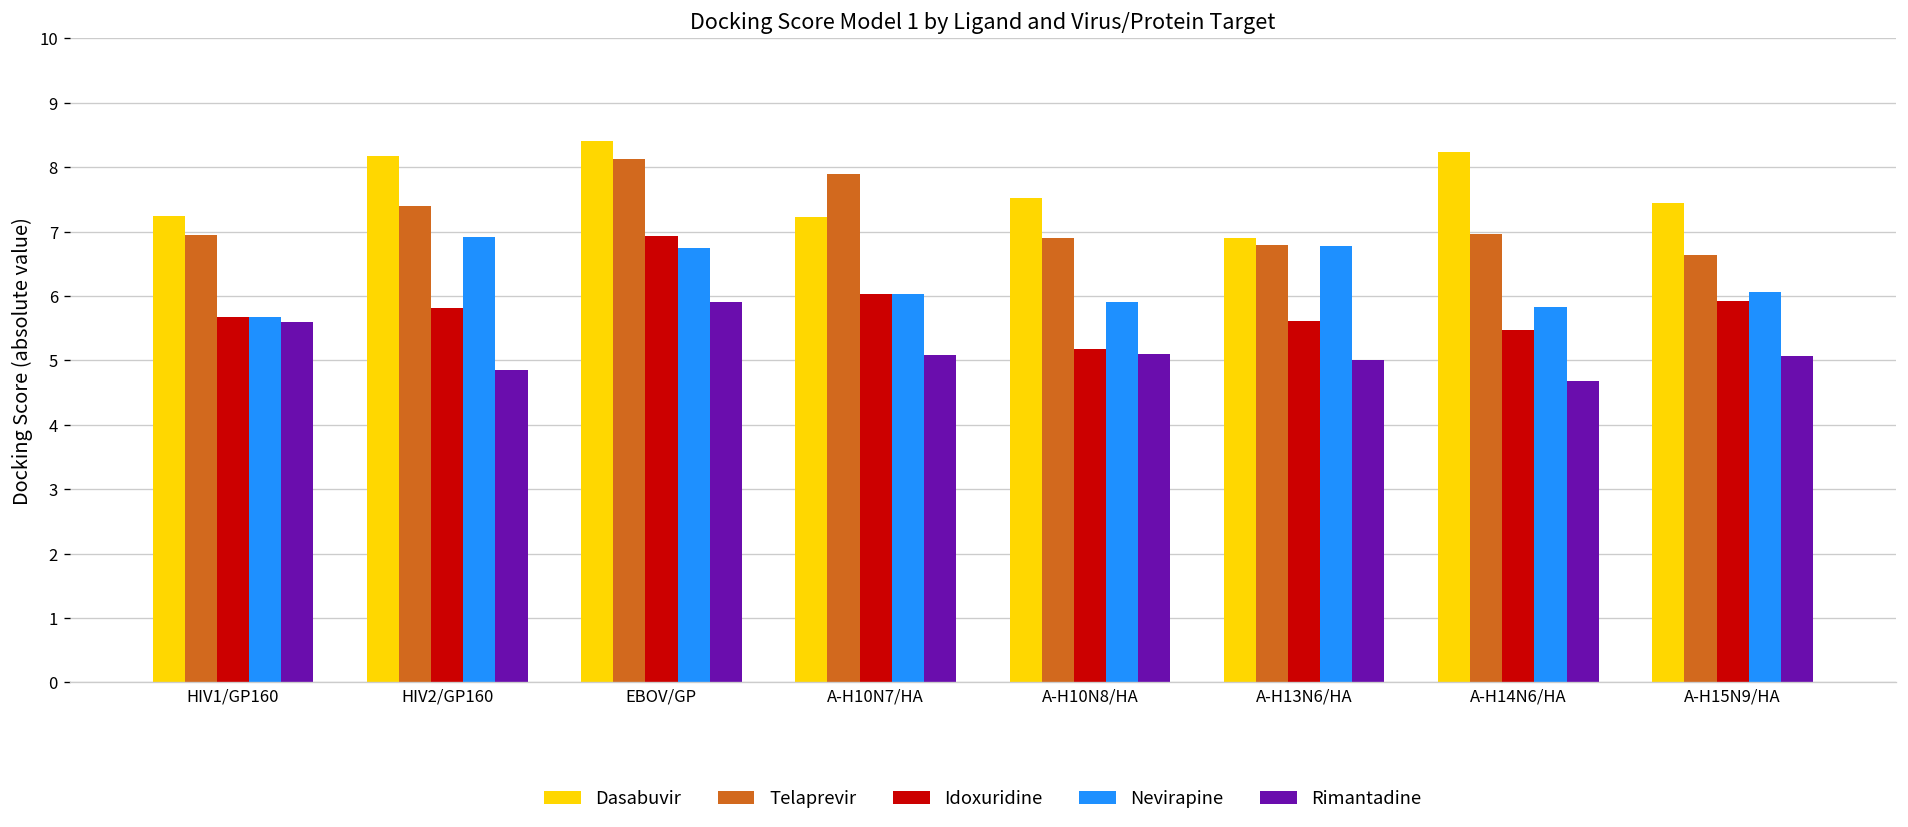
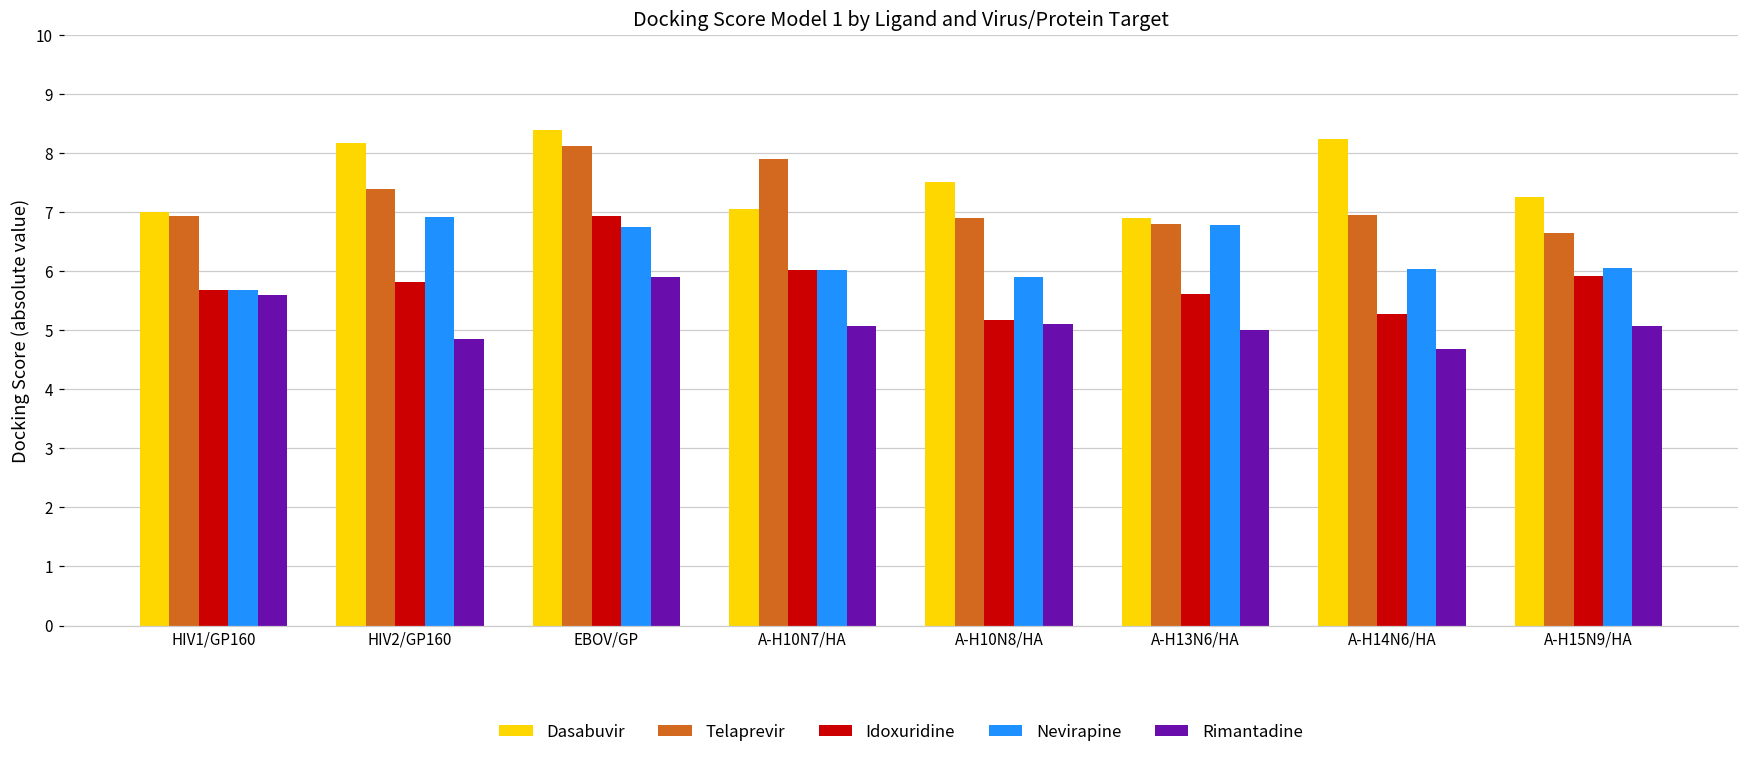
Dasabuvir, HIV1/GP160: 7.2 -> 7.0
Dasabuvir, A-H10N7/HA: 7.2 -> 7.1
Idoxuridine, A-H14N6/HA: 5.5 -> 5.3
Nevirapine, A-H14N6/HA: 5.8 -> 6.0
Dasabuvir, A-H15N9/HA: 7.4 -> 7.3
